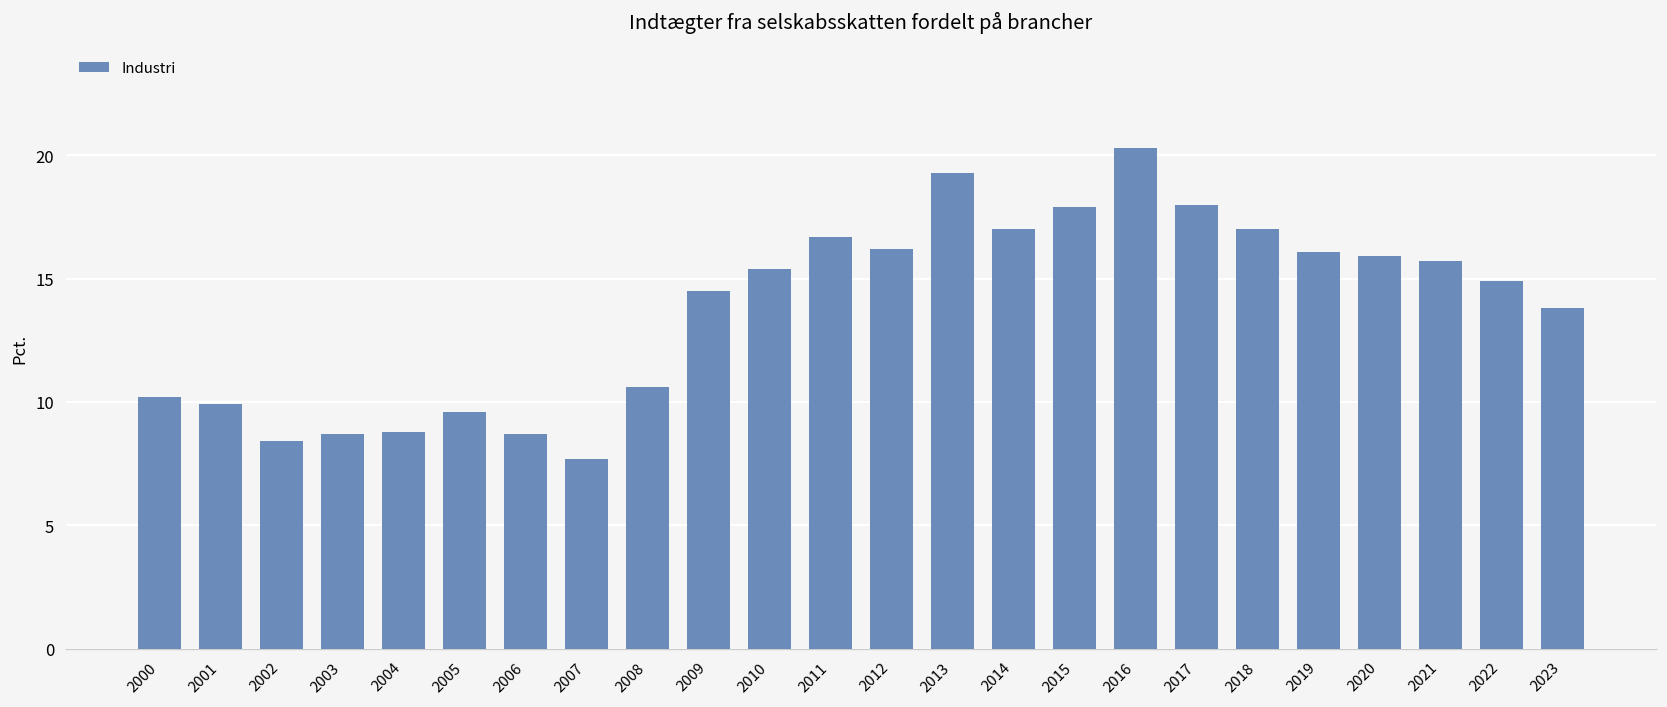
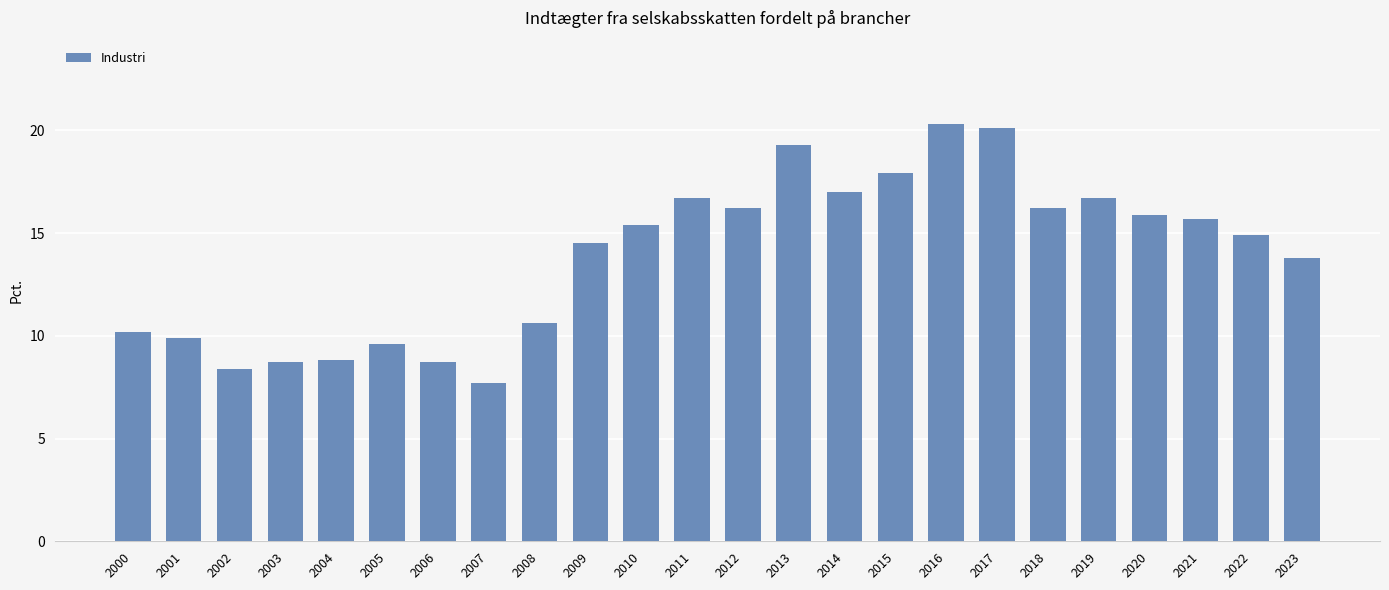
2017: 18.0 -> 20.1
2018: 17.0 -> 16.2
2019: 16.1 -> 16.7
